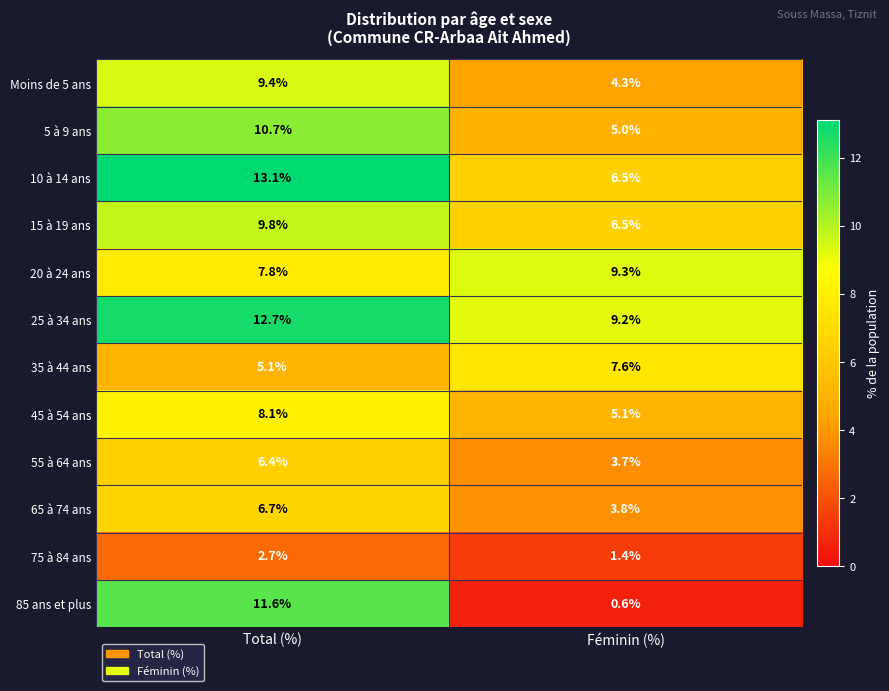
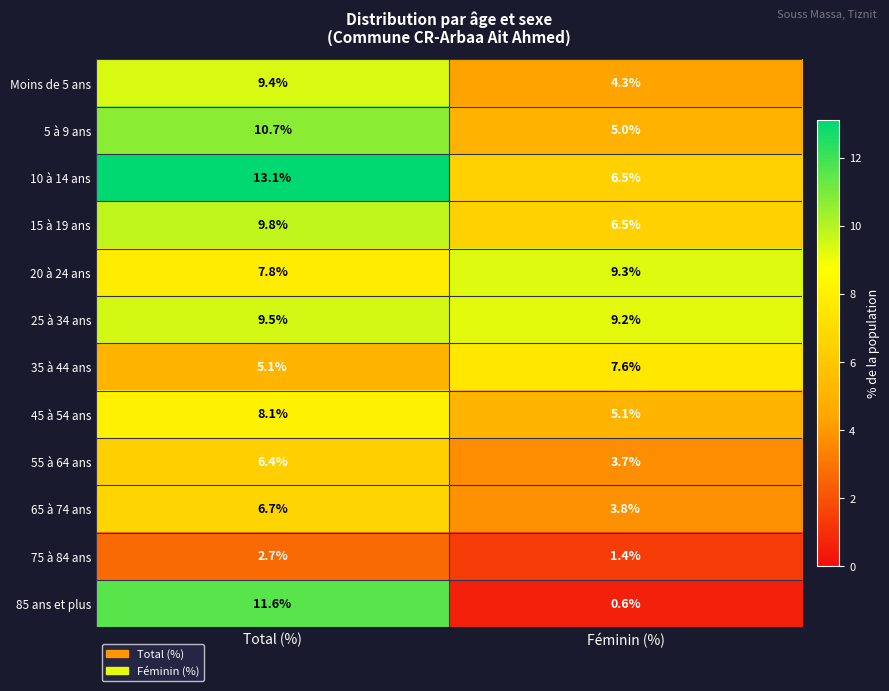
25 à 34 ans, Total (%): 12.7% -> 9.5%
